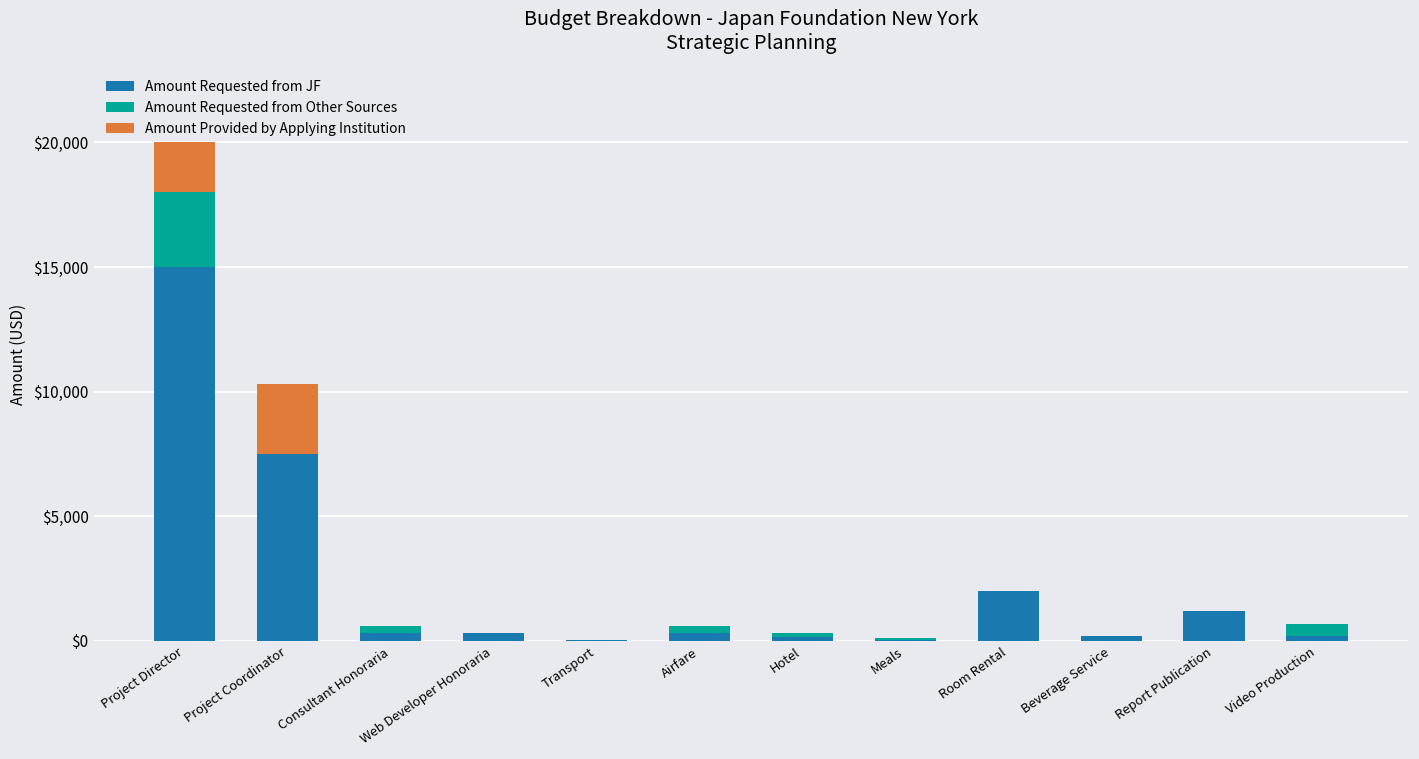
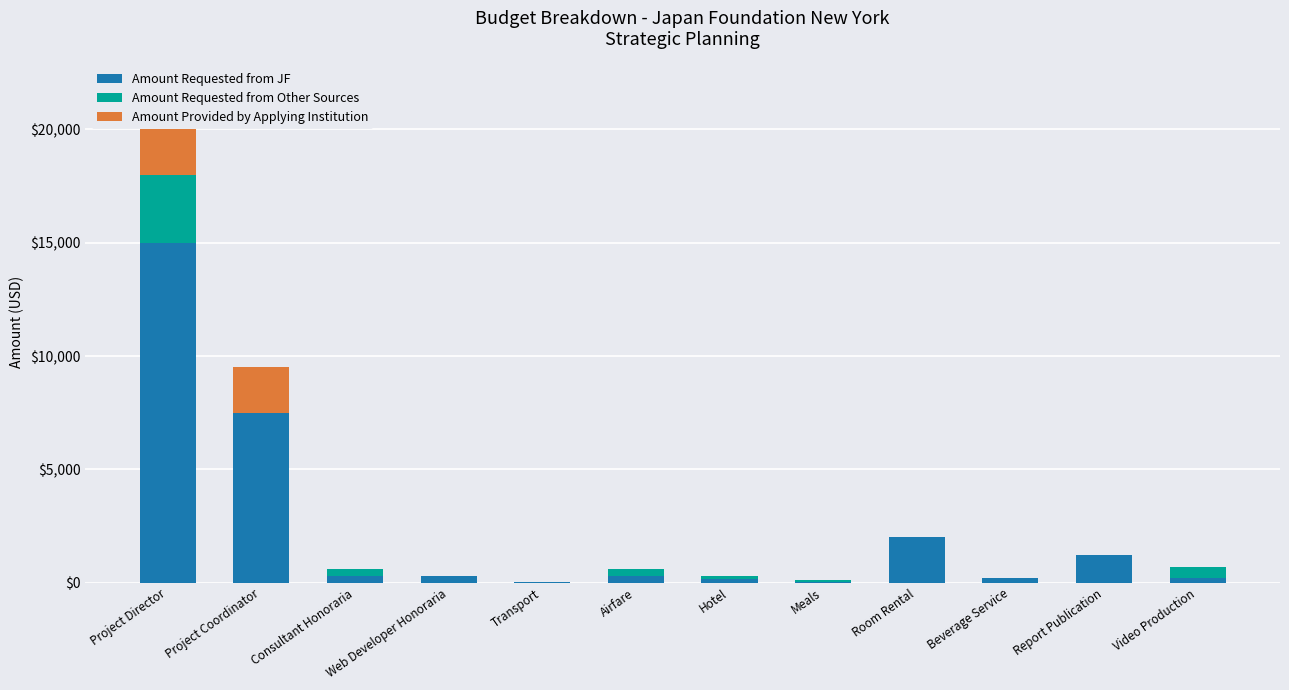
Amount Provided by Applying Institution, Project Coordinator: $2,800 -> $2,000
